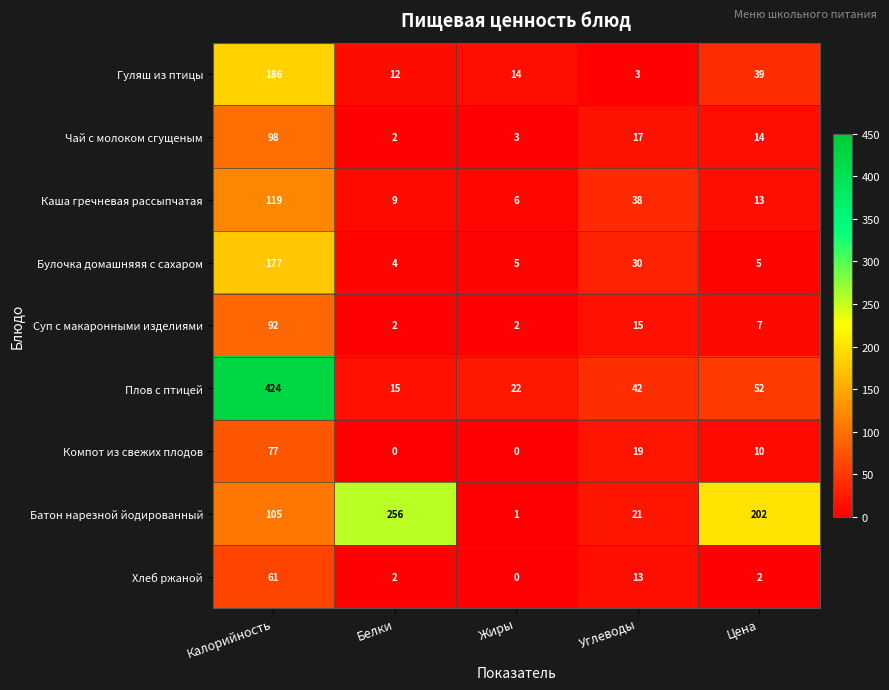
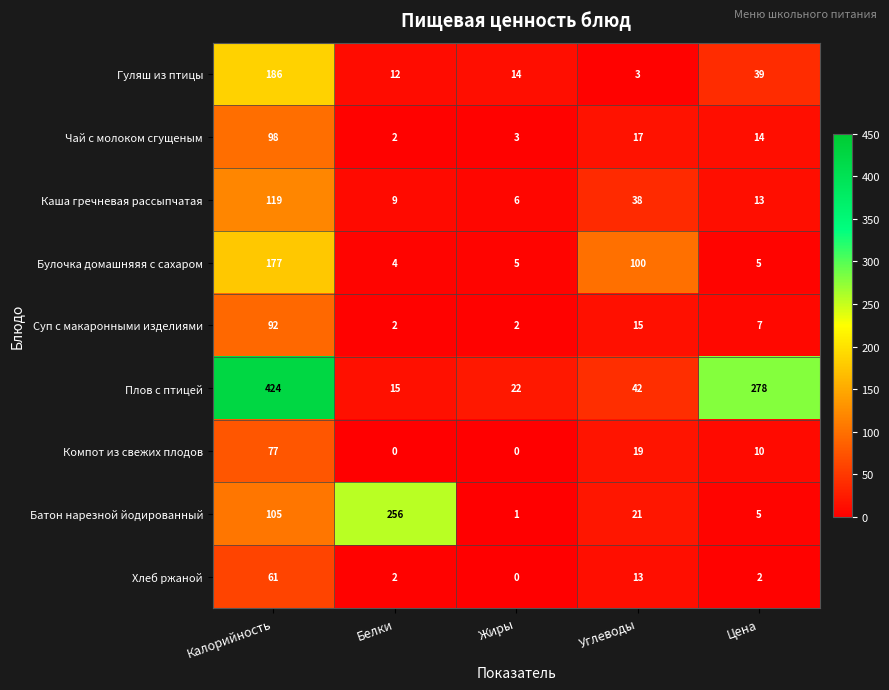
Булочка домашняяя с сахаром, Углеводы: 30 -> 100
Плов с птицей, Цена: 52 -> 278
Батон нарезной йодированный, Цена: 202 -> 5
